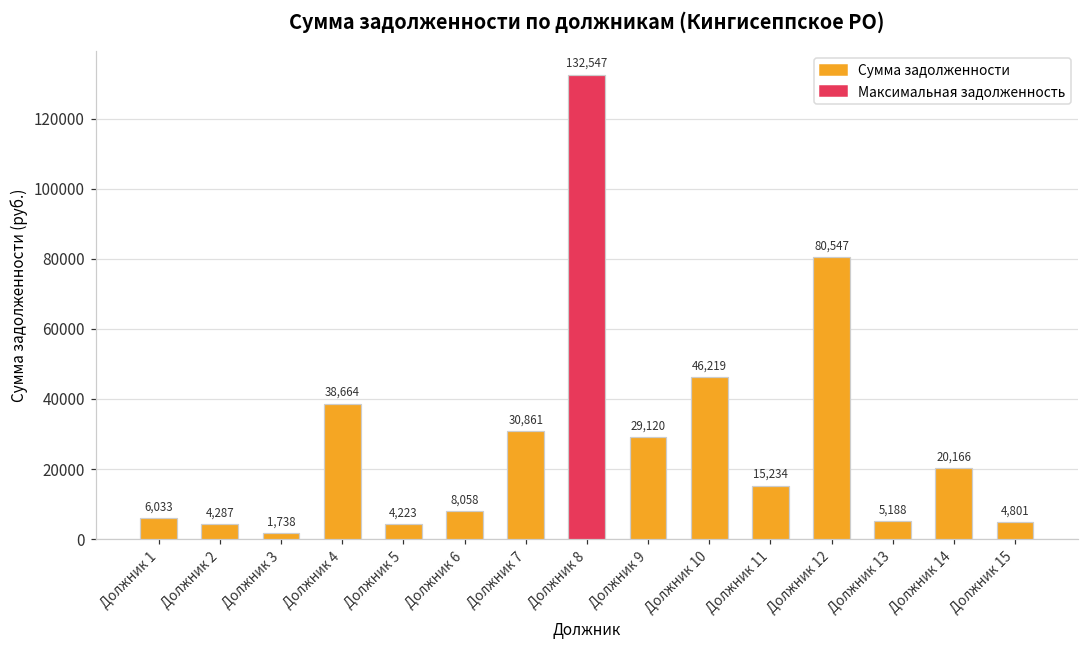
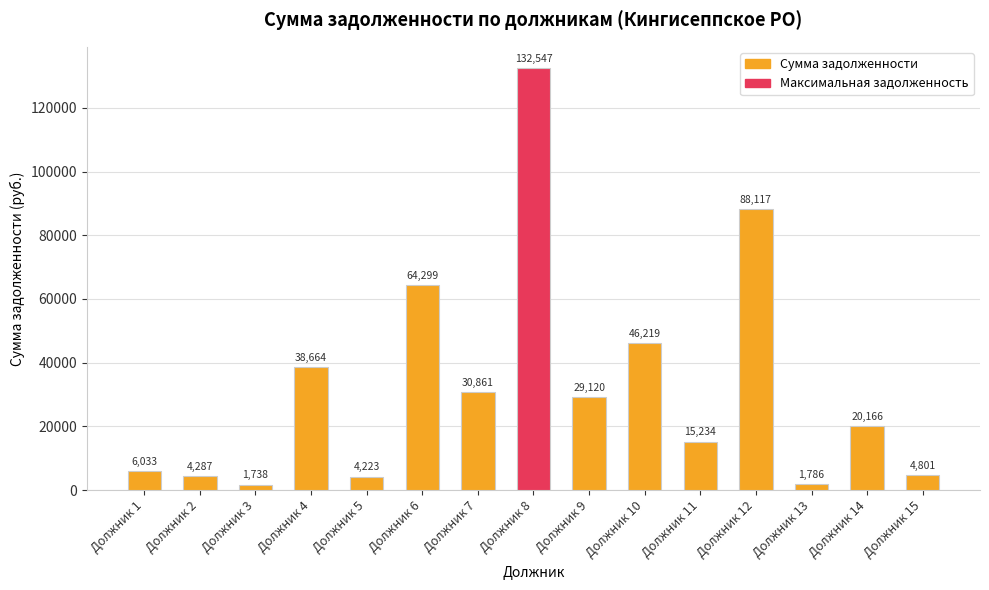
Должник 6: 8,058 -> 64,299
Должник 12: 80,547 -> 88,117
Должник 13: 5,188 -> 1,786
